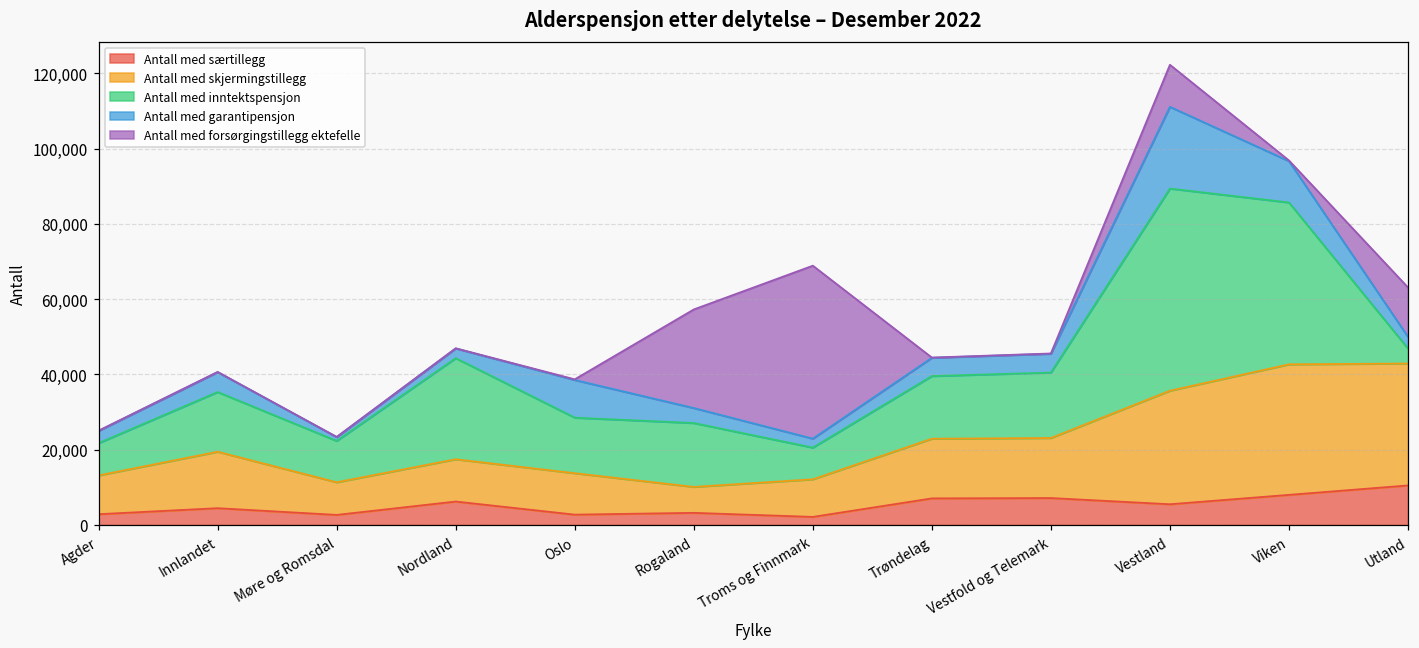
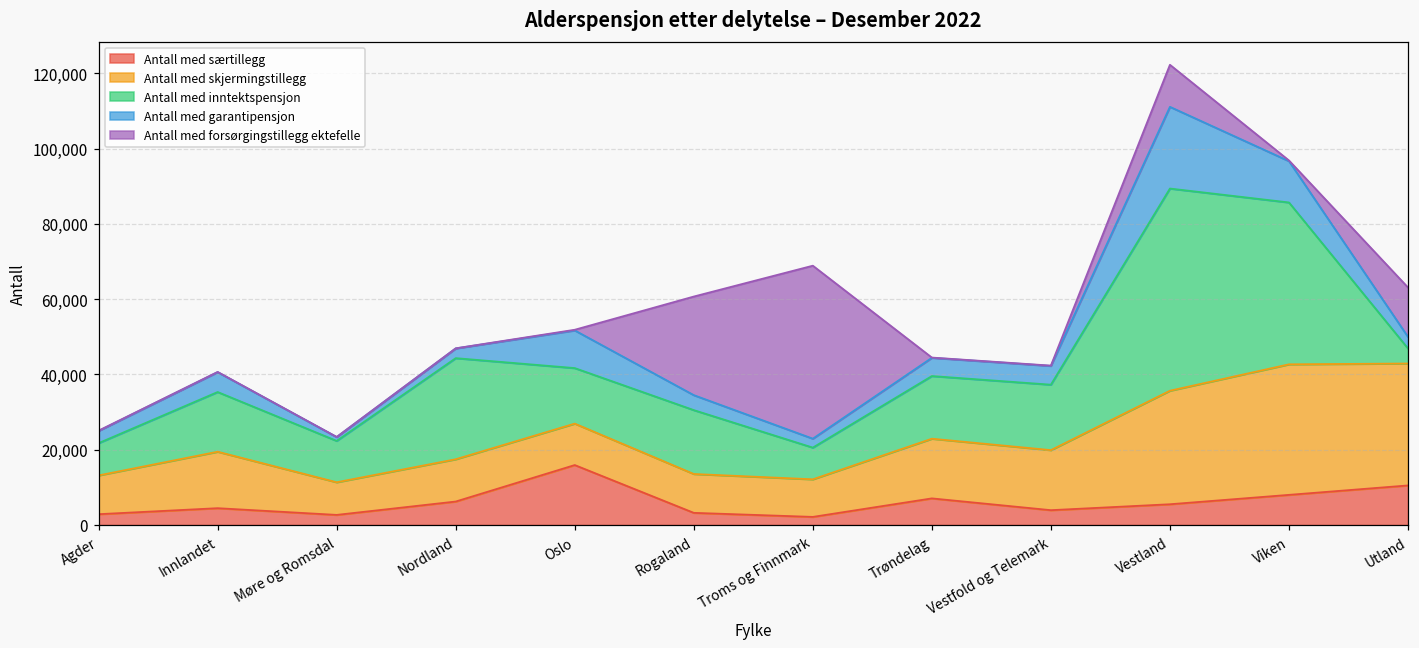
Antall med særtillegg, Oslo: 3,000 -> 16,000
Antall med skjermingstillegg, Rogaland: 7,000 -> 10,000
Antall med særtillegg, Vestfold og Telemark: 7,000 -> 4,000
